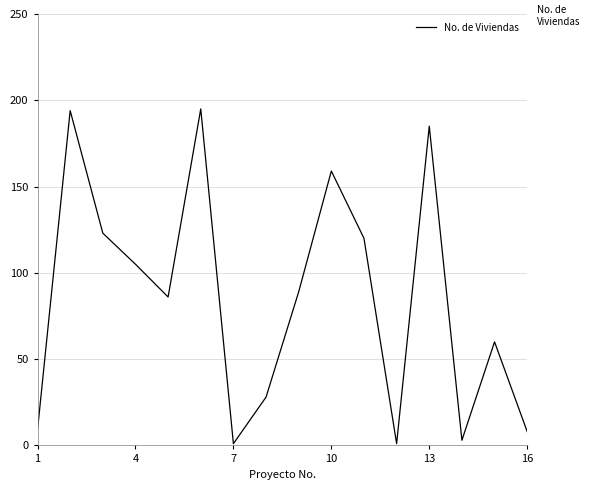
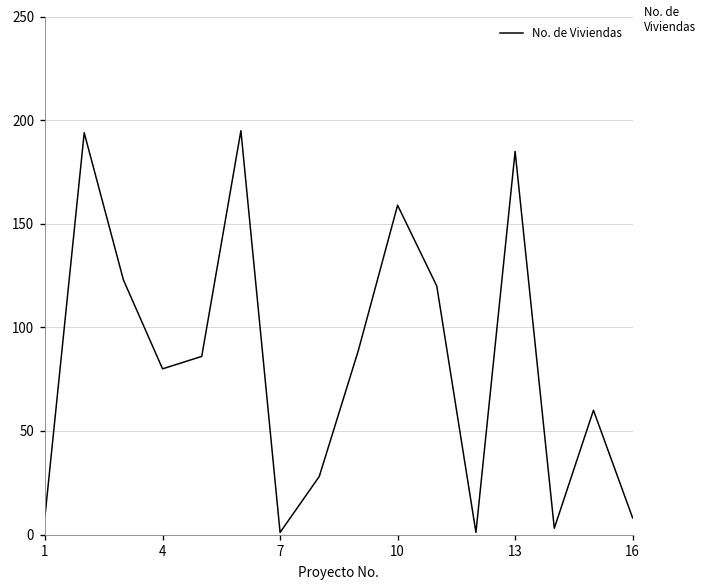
4: 105 -> 80
